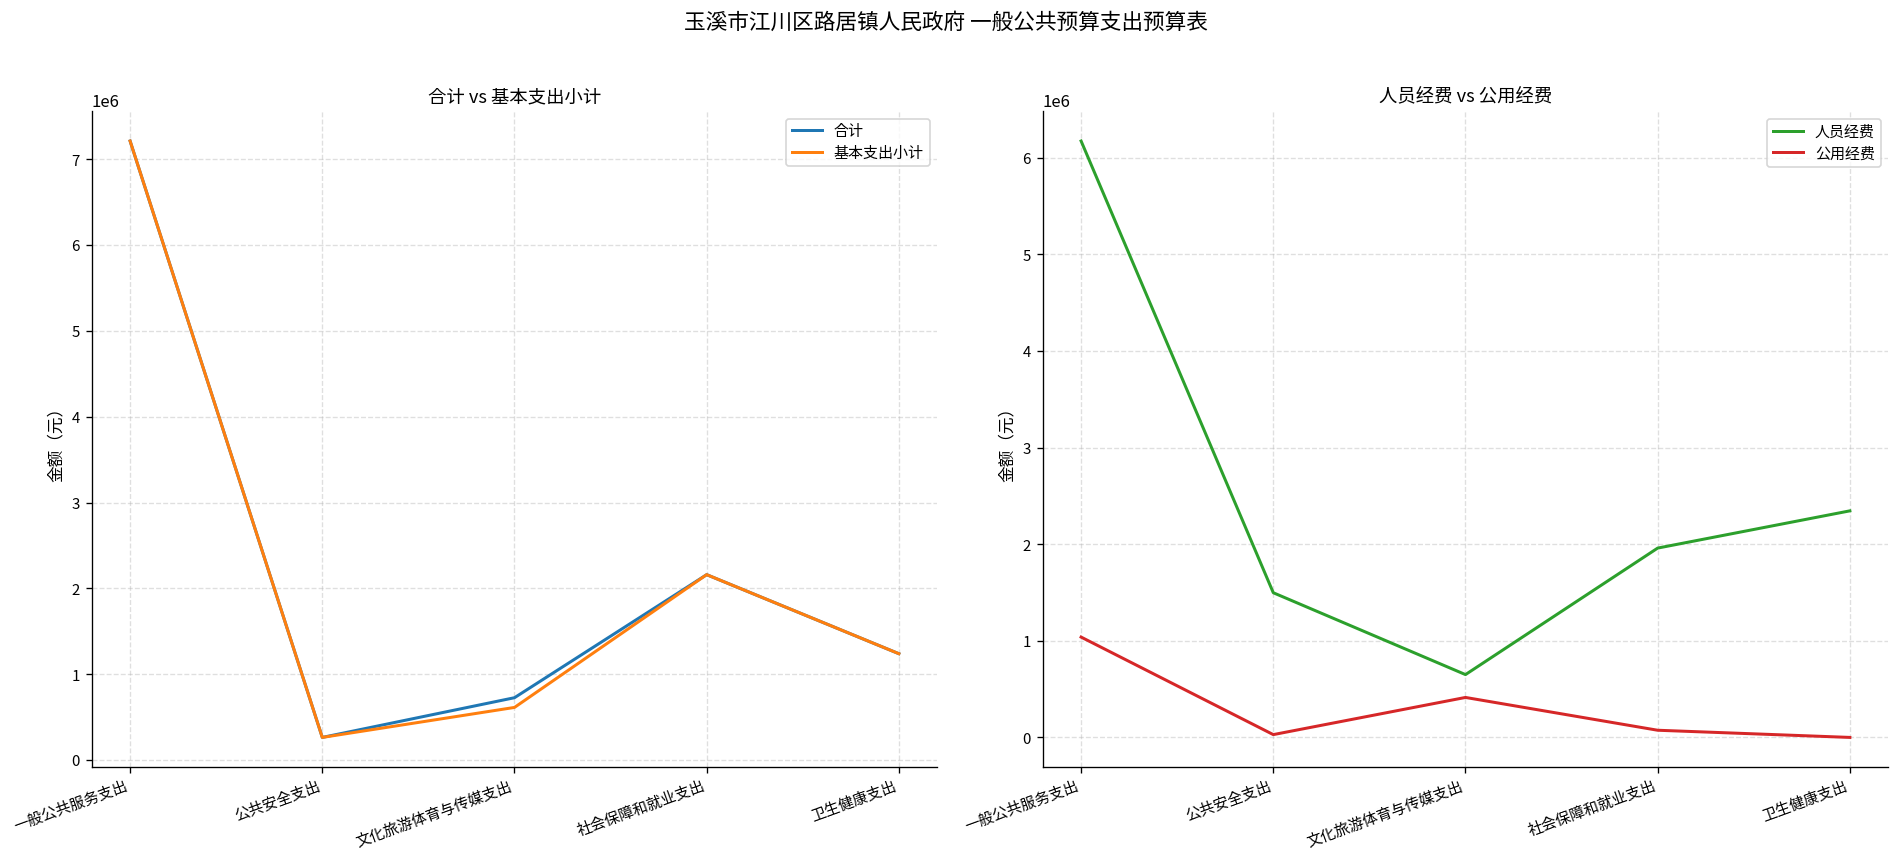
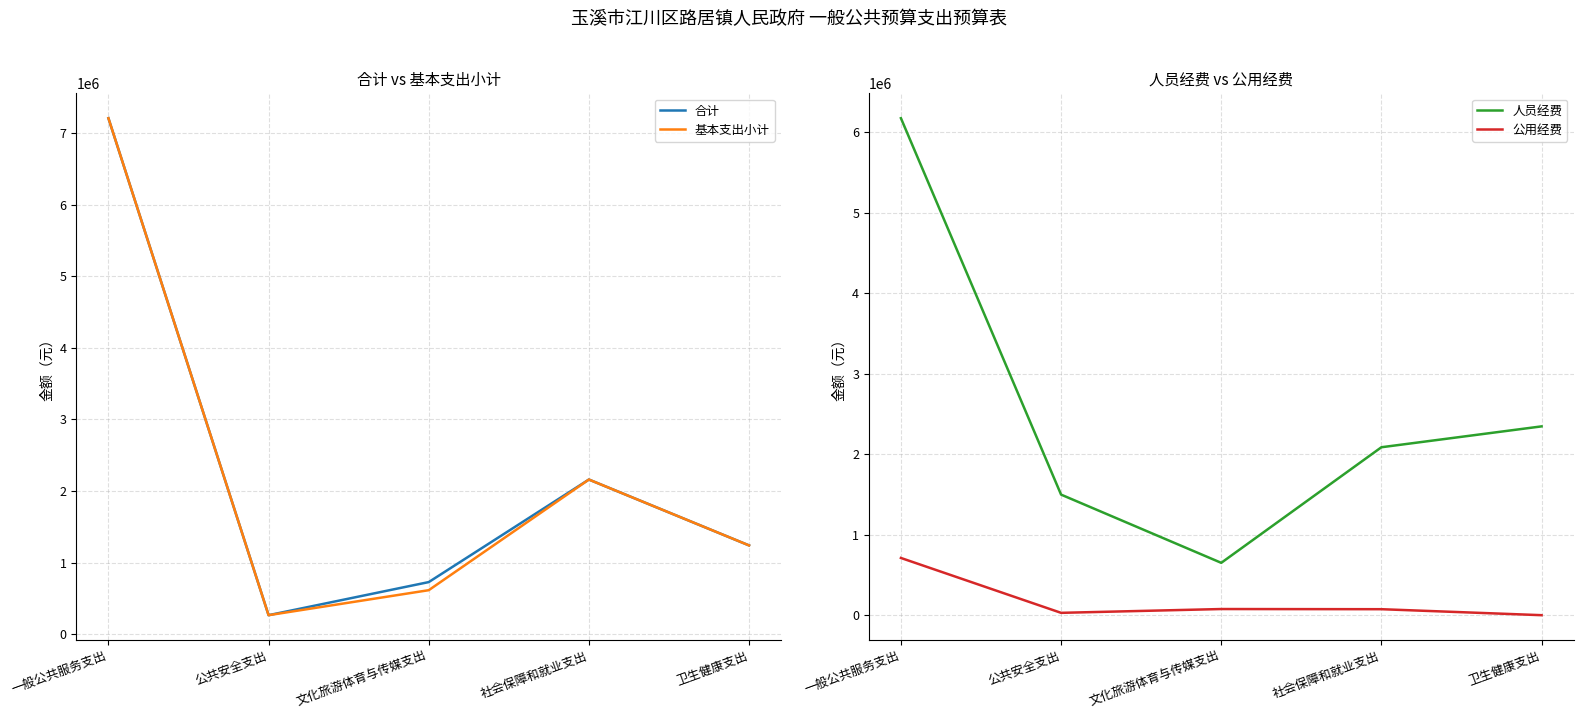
人员经费 vs 公用经费, 公用经费, 一般公共服务支出: 1000000 -> 700000
人员经费 vs 公用经费, 公用经费, 文化旅游体育与传媒支出: 400000 -> 100000
人员经费 vs 公用经费, 人员经费, 社会保障和就业支出: 2000000 -> 2100000
